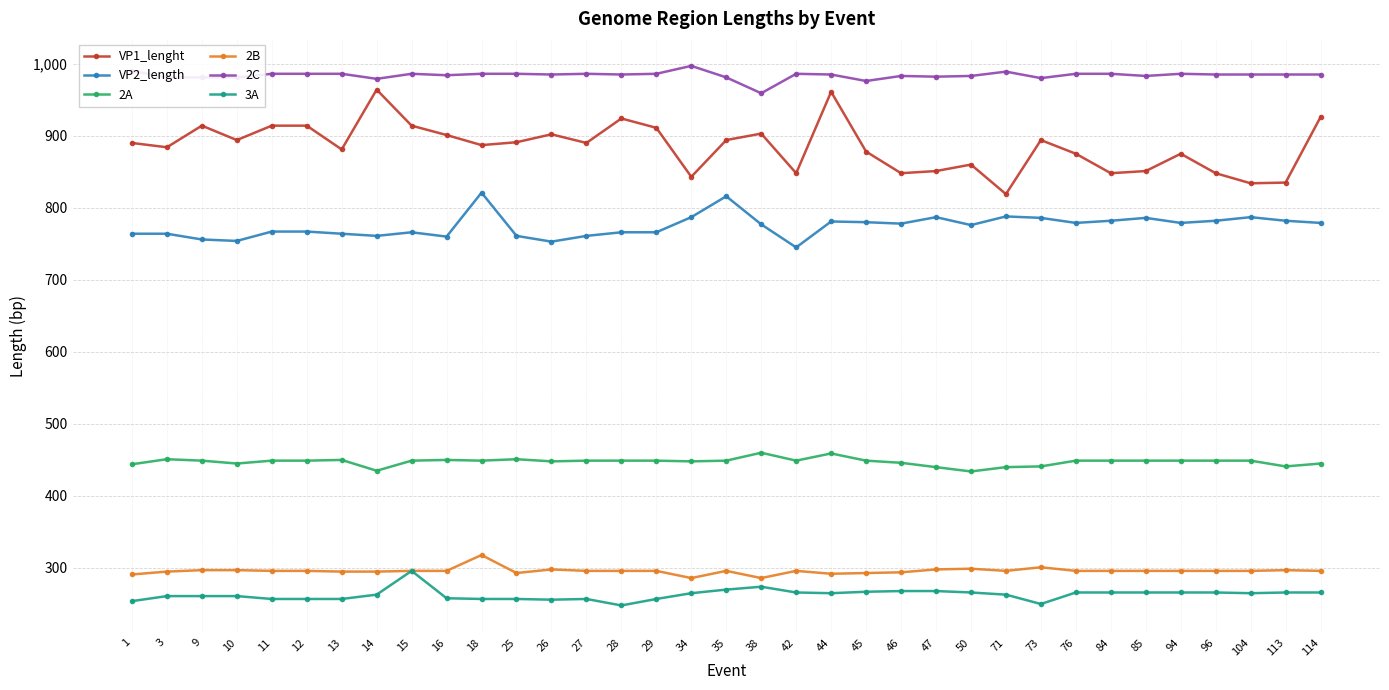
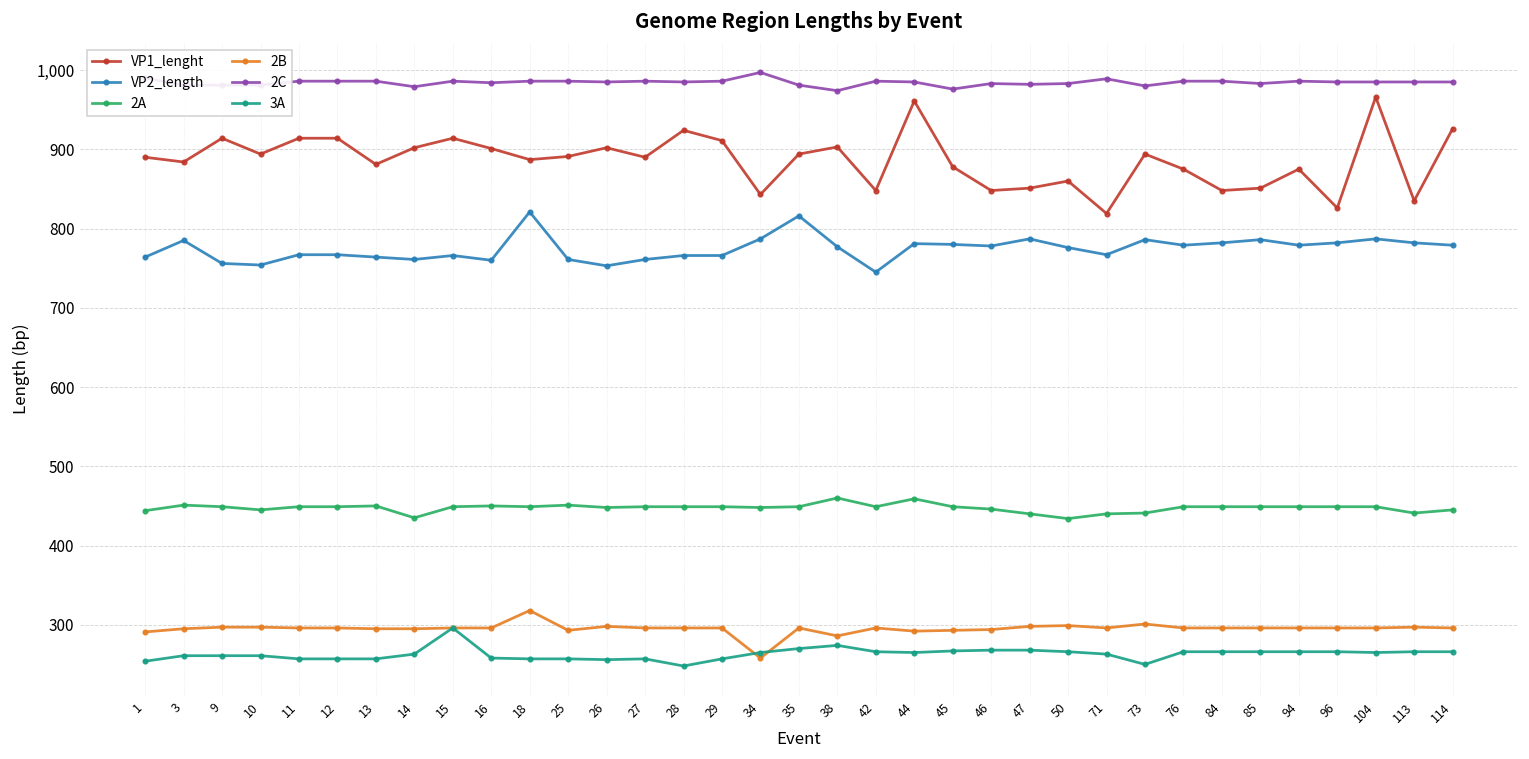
VP2_length, 3: 760 -> 790
VP1_lenght, 14: 960 -> 900
2B, 34: 290 -> 260
2C, 38: 960 -> 970
VP2_length, 71: 790 -> 770
VP1_lenght, 96: 850 -> 830
VP1_lenght, 104: 830 -> 970
